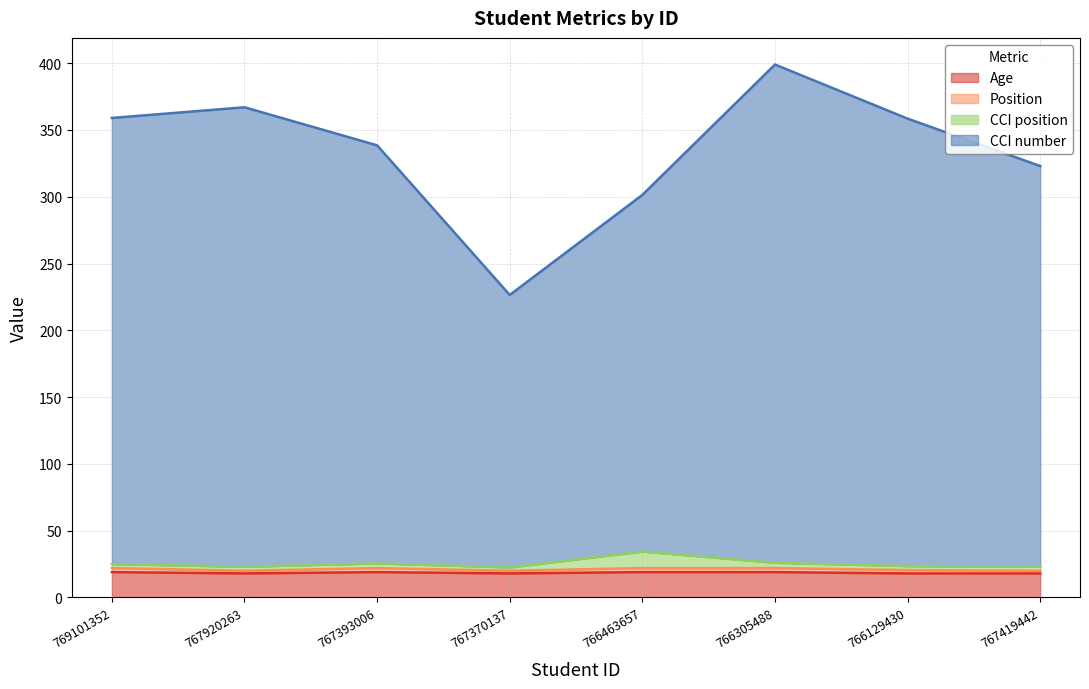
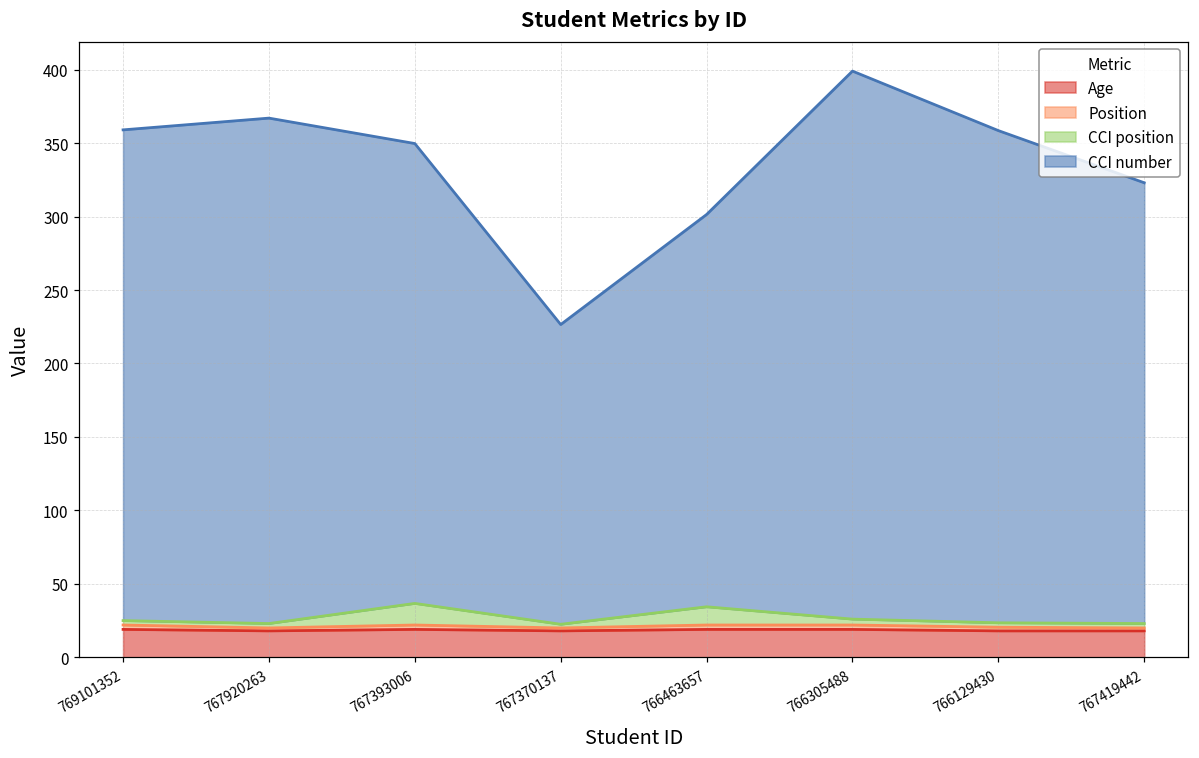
CCI position, 767393006: 4 -> 15
